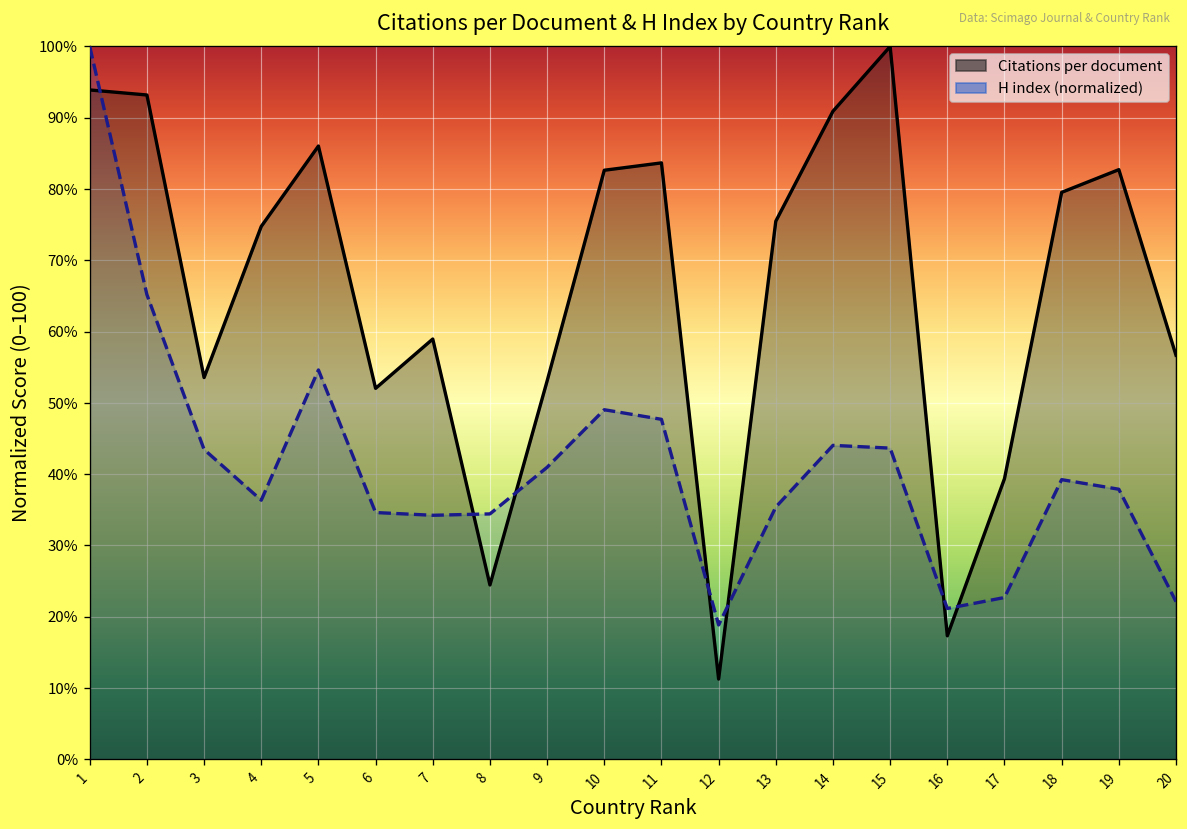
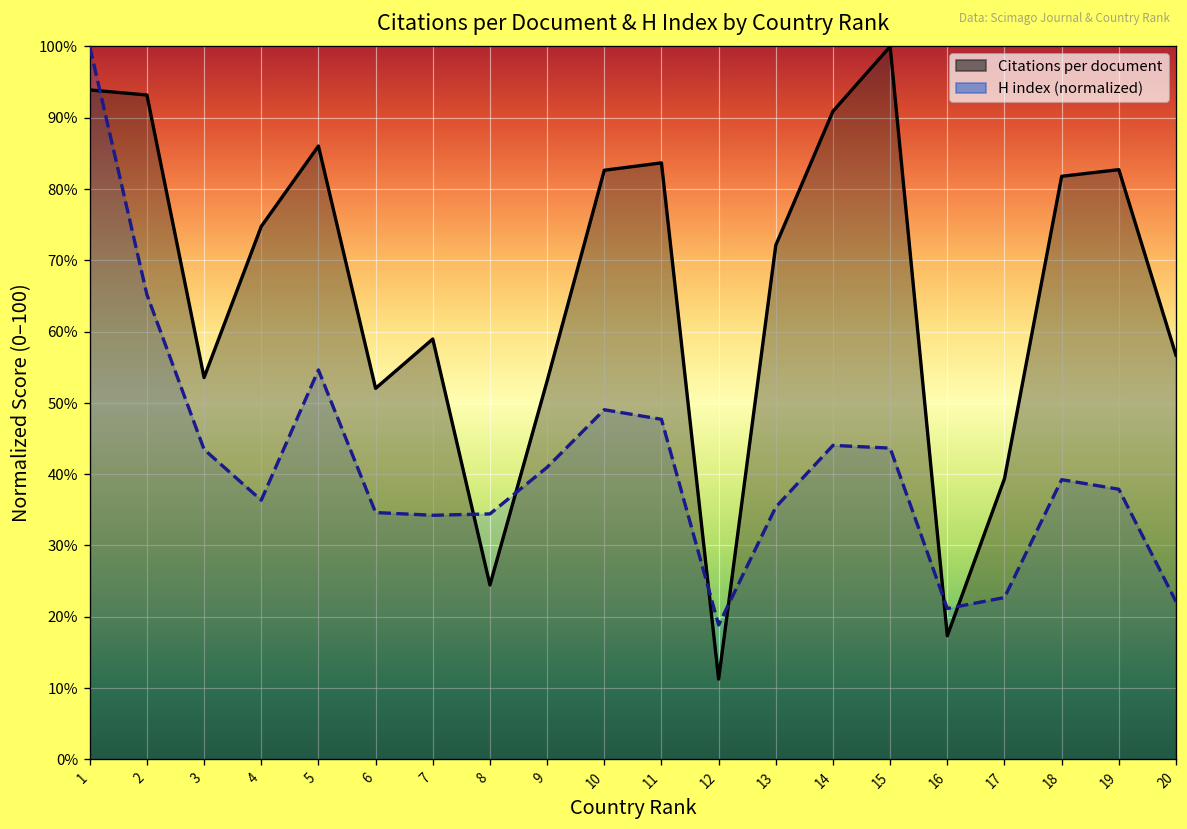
Citations per document, 13: 75% -> 72%
Citations per document, 18: 80% -> 82%
